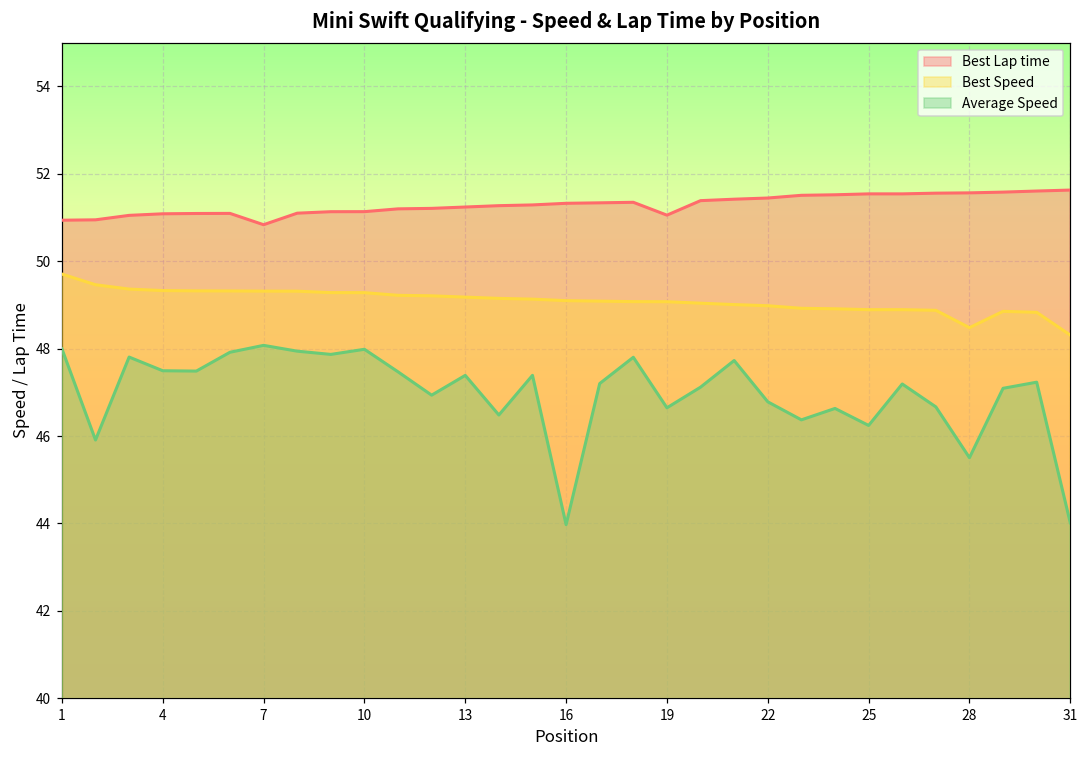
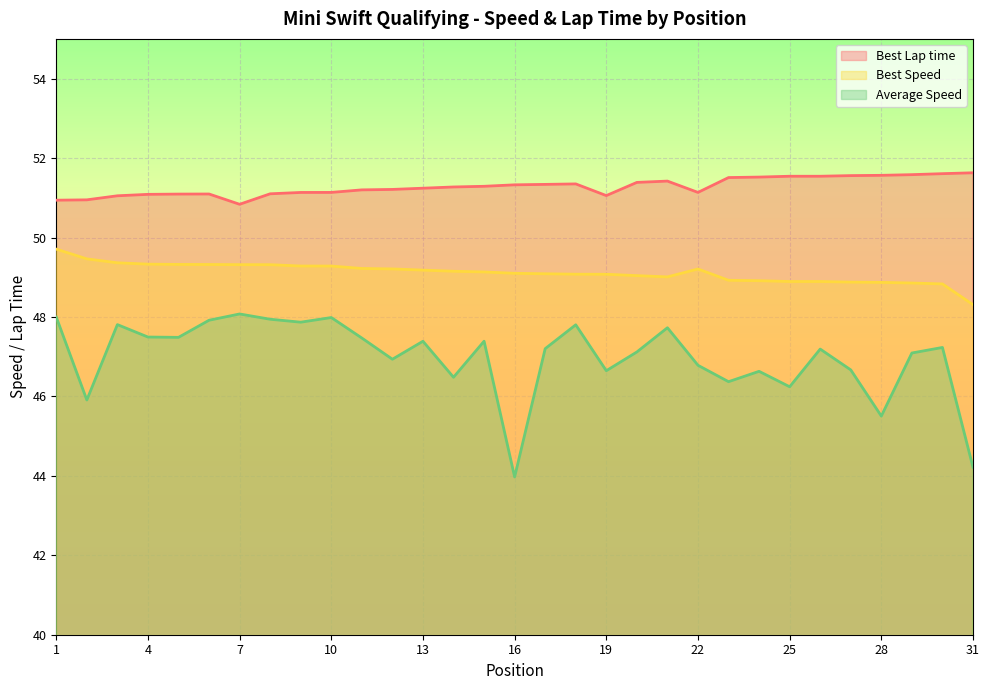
Best Lap time, 22: 51.4 -> 51.1
Best Speed, 22: 49.0 -> 49.2
Best Speed, 28: 48.5 -> 48.9
Average Speed, 31: 44.0 -> 44.2
